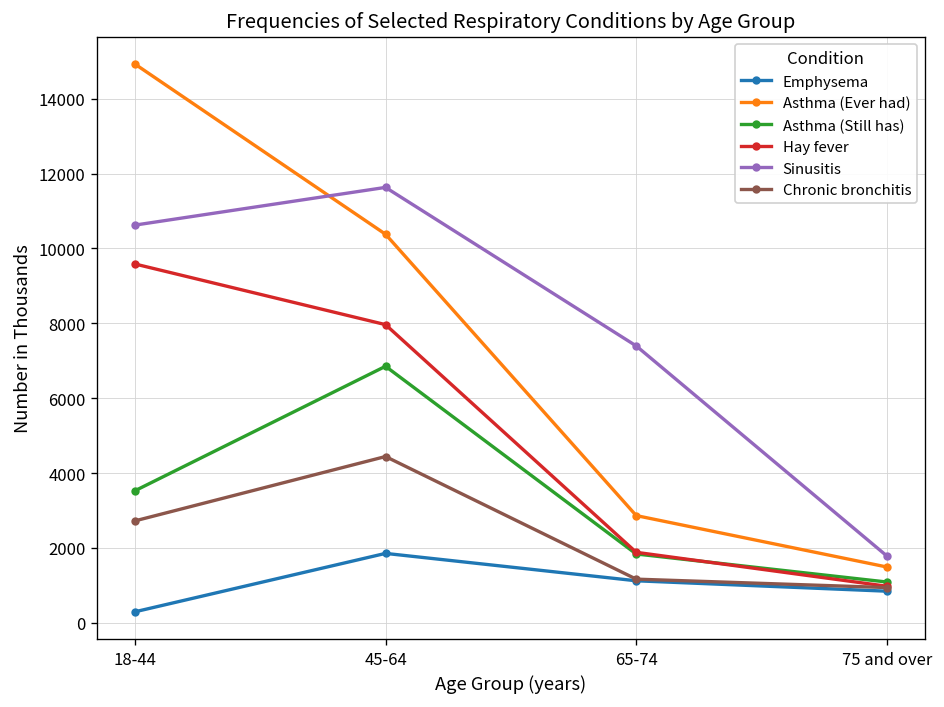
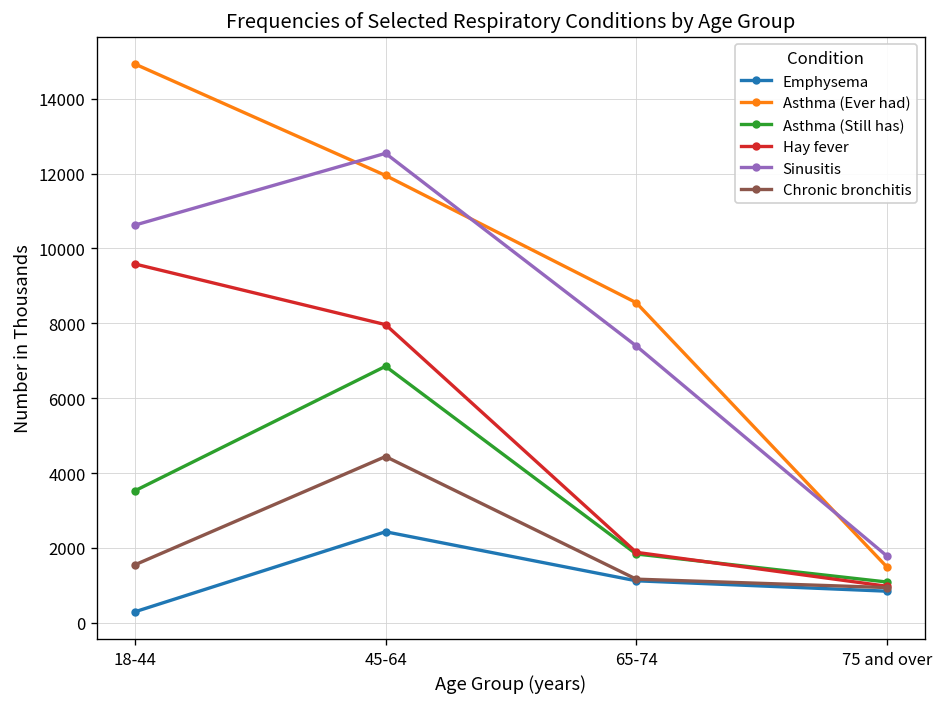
Chronic bronchitis, 18-44: 2700 -> 1500
Emphysema, 45-64: 1900 -> 2400
Asthma (Ever had), 45-64: 10400 -> 12000
Sinusitis, 45-64: 11600 -> 12500
Asthma (Ever had), 65-74: 2900 -> 8600
